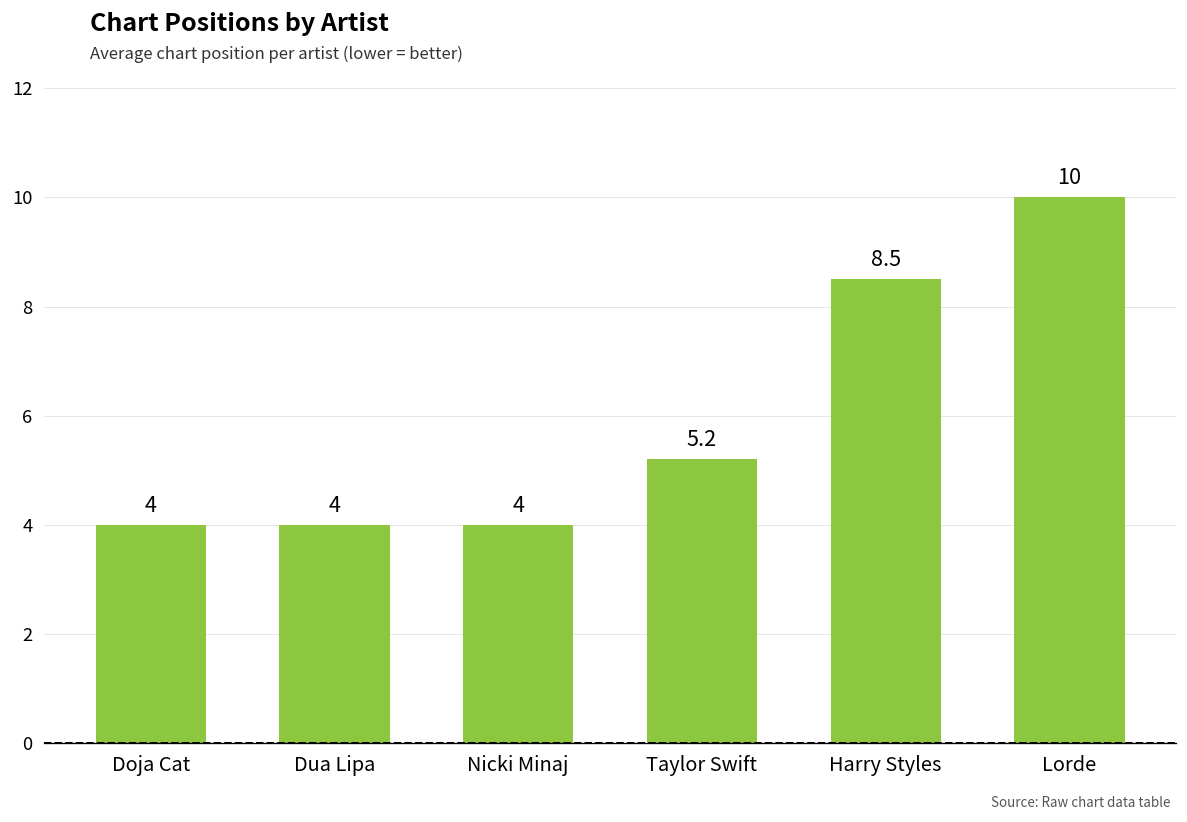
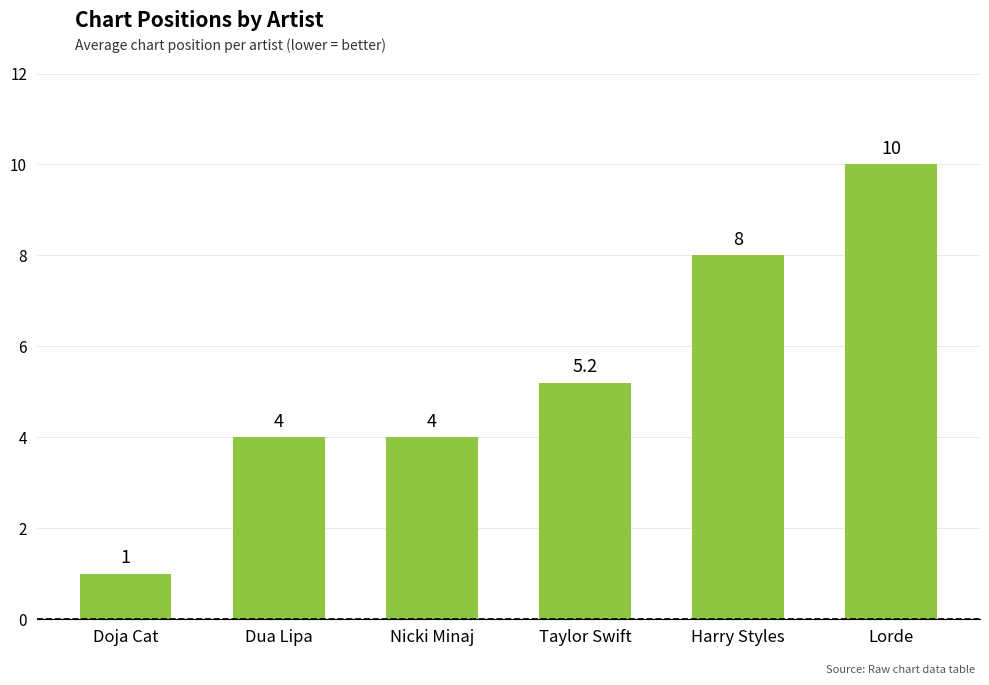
Doja Cat: 4 -> 1
Harry Styles: 8.5 -> 8
